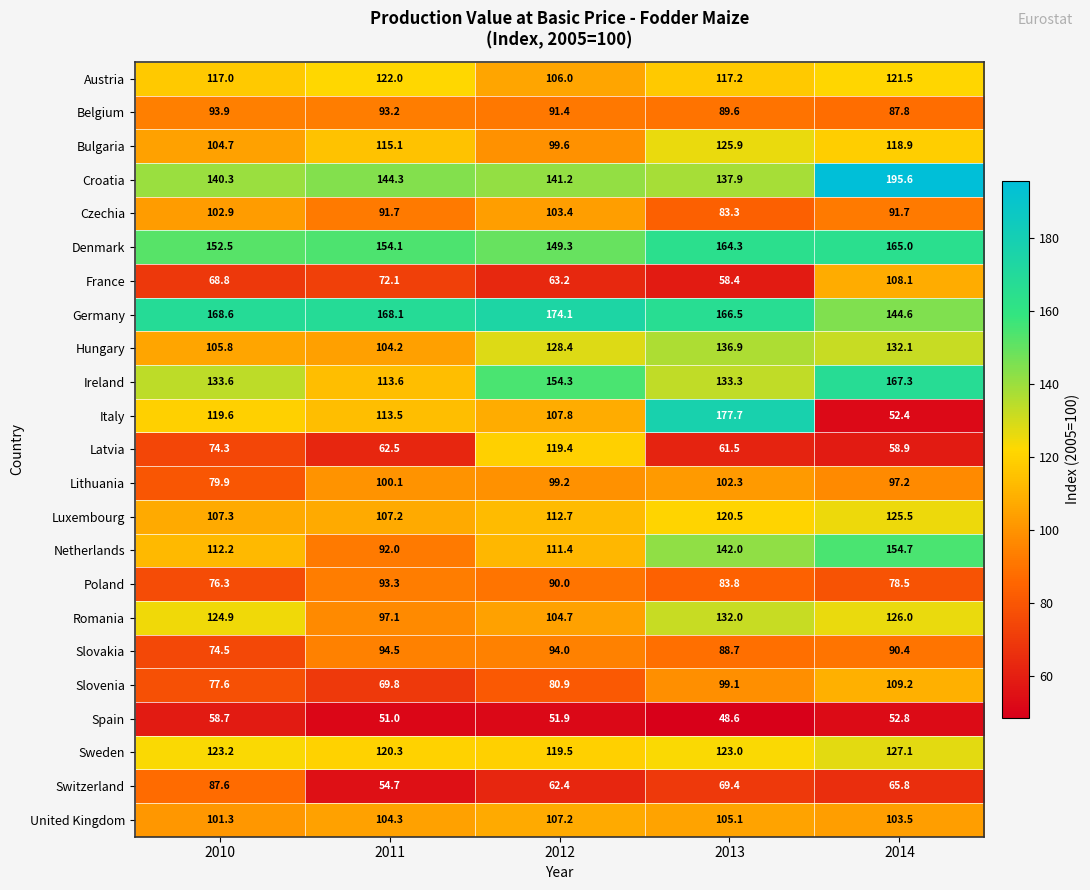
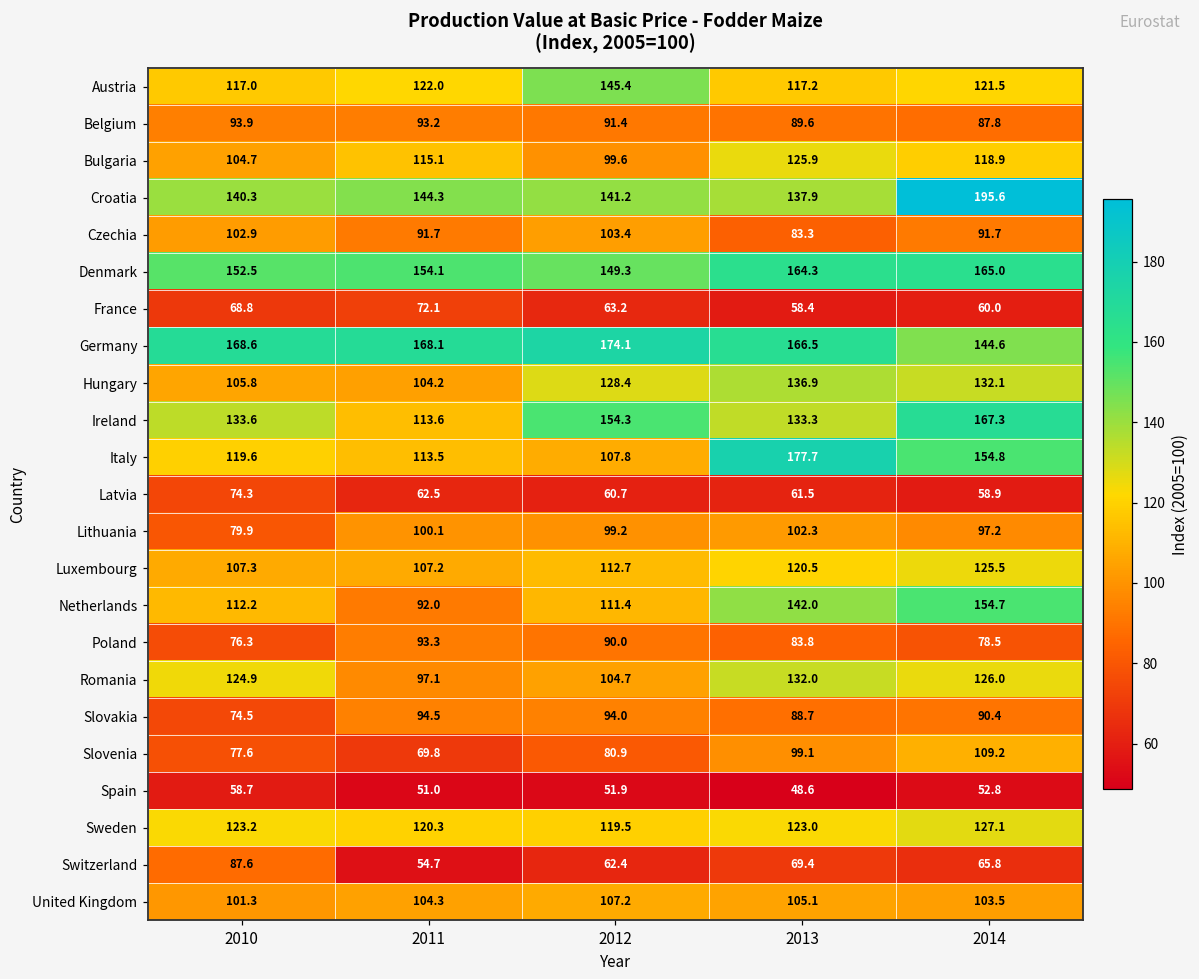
Austria, 2012: 106.0 -> 145.4
France, 2014: 108.1 -> 60.0
Italy, 2014: 52.4 -> 154.8
Latvia, 2012: 119.4 -> 60.7
